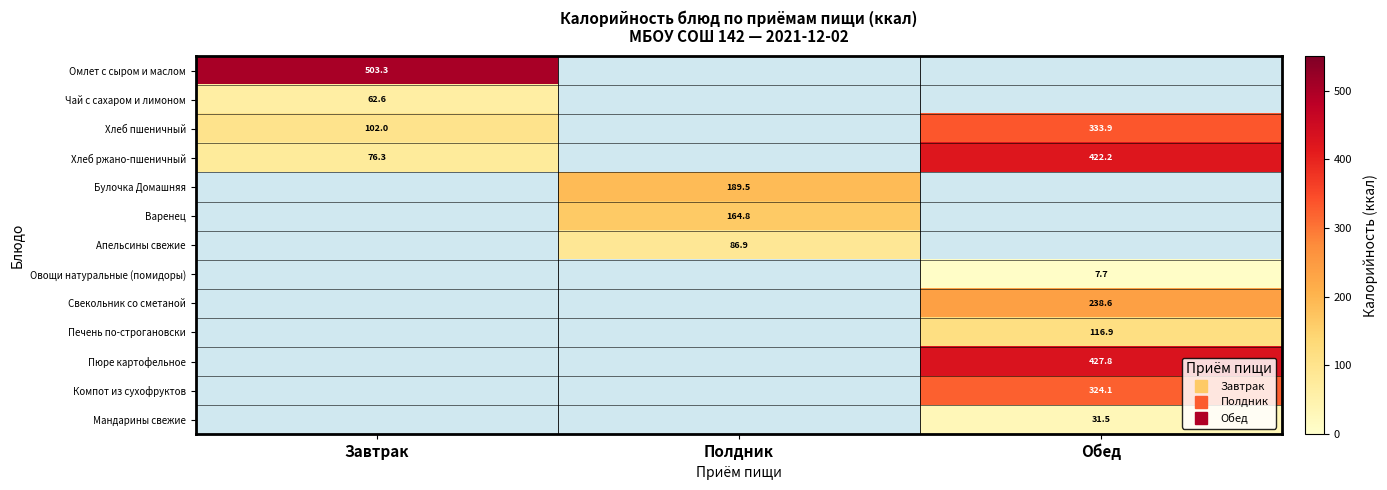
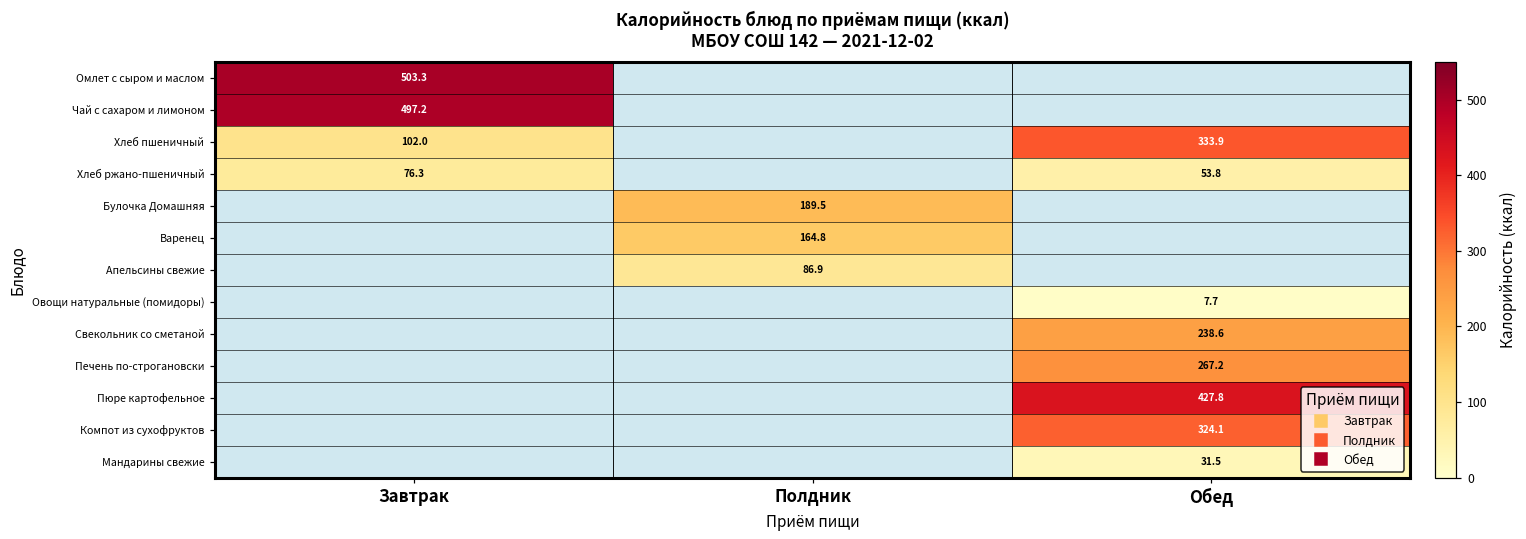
Чай с сахаром и лимоном, Завтрак: 62.6 -> 497.2
Хлеб ржано-пшеничный, Обед: 422.2 -> 53.8
Печень по-строгановски, Обед: 116.9 -> 267.2
